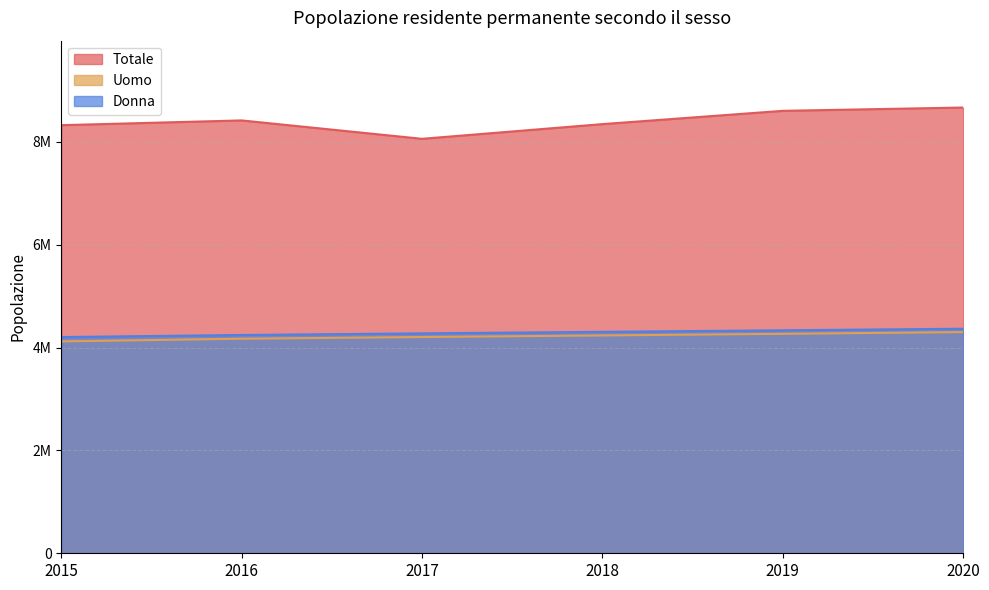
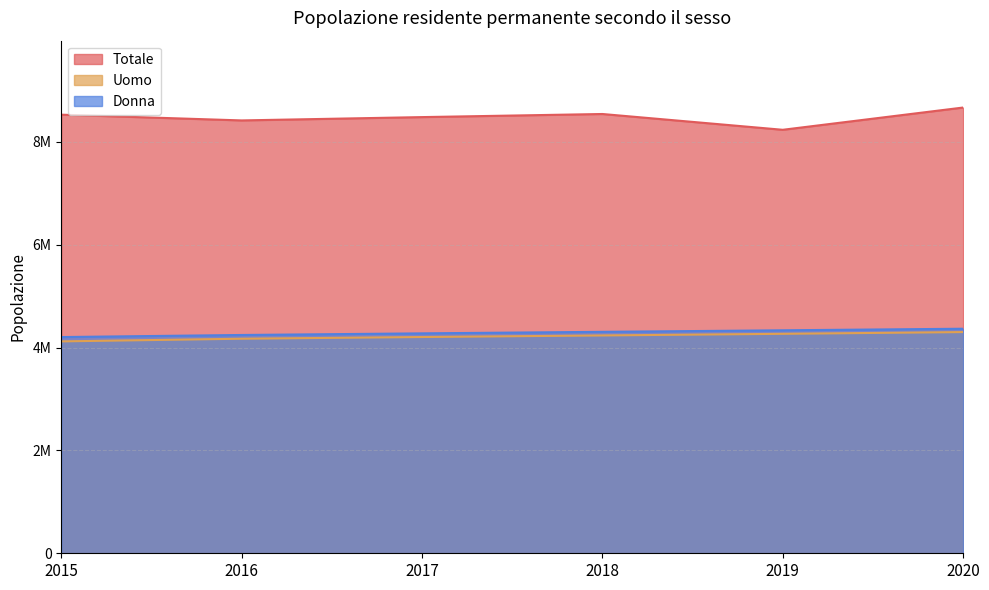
Totale, 2015: 8300000 -> 8500000
Totale, 2017: 8100000 -> 8500000
Totale, 2018: 8300000 -> 8500000
Totale, 2019: 8600000 -> 8200000
